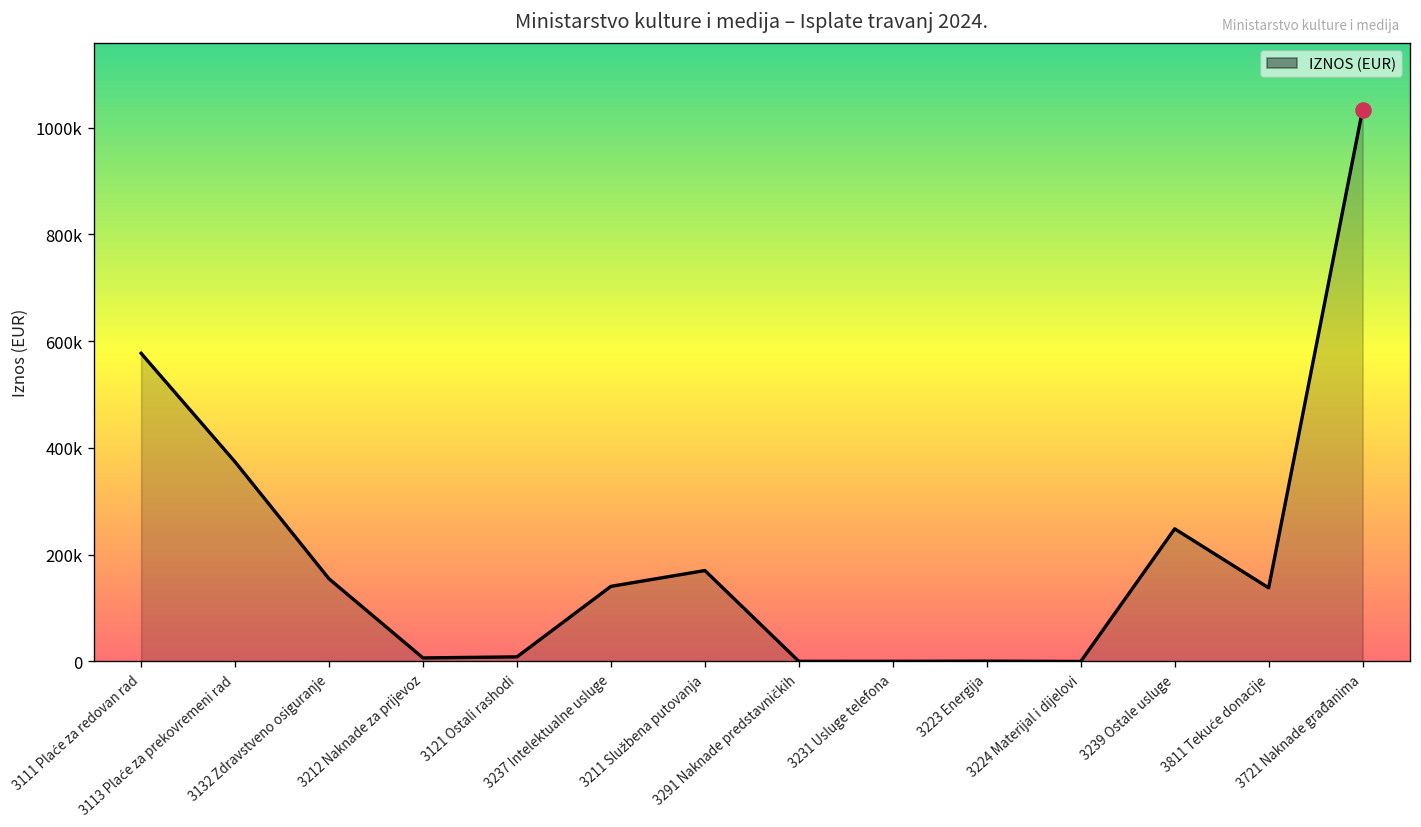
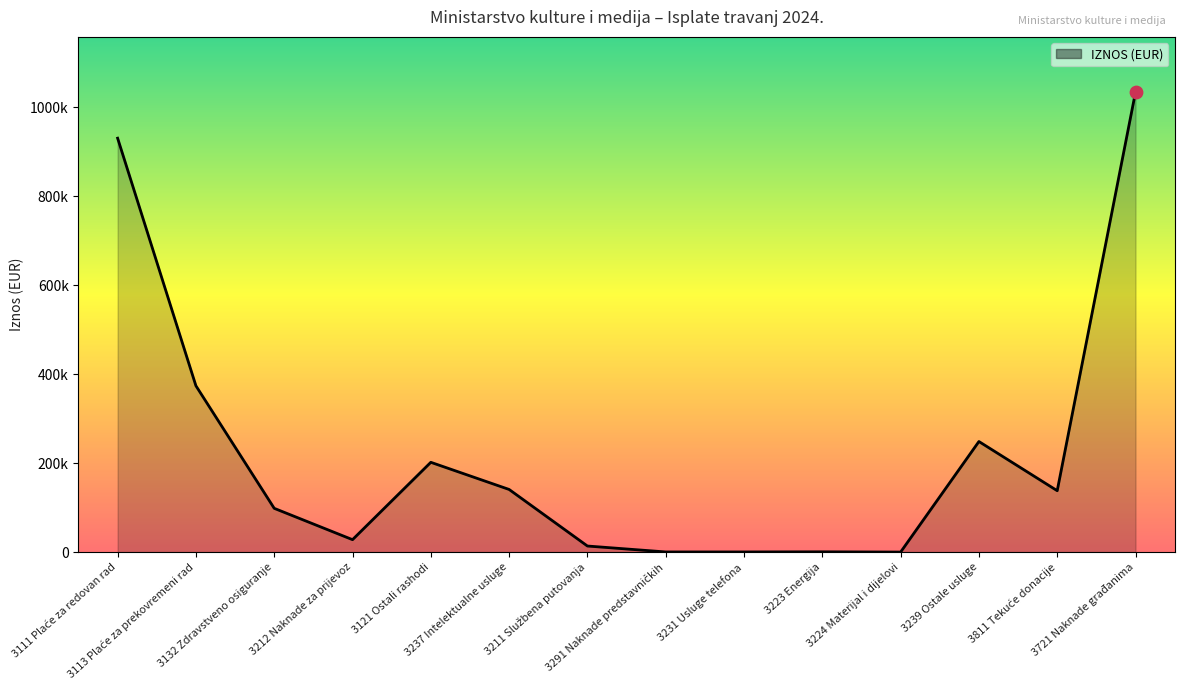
IZNOS (EUR), 3111 Plaće za redovan rad: 580000 -> 930000
IZNOS (EUR), 3132 Zdravstveno osiguranje: 150000 -> 100000
IZNOS (EUR), 3212 Naknade za prijevoz: 10000 -> 30000
IZNOS (EUR), 3121 Ostali rashodi: 10000 -> 200000
IZNOS (EUR), 3211 Službena putovanja: 170000 -> 10000
